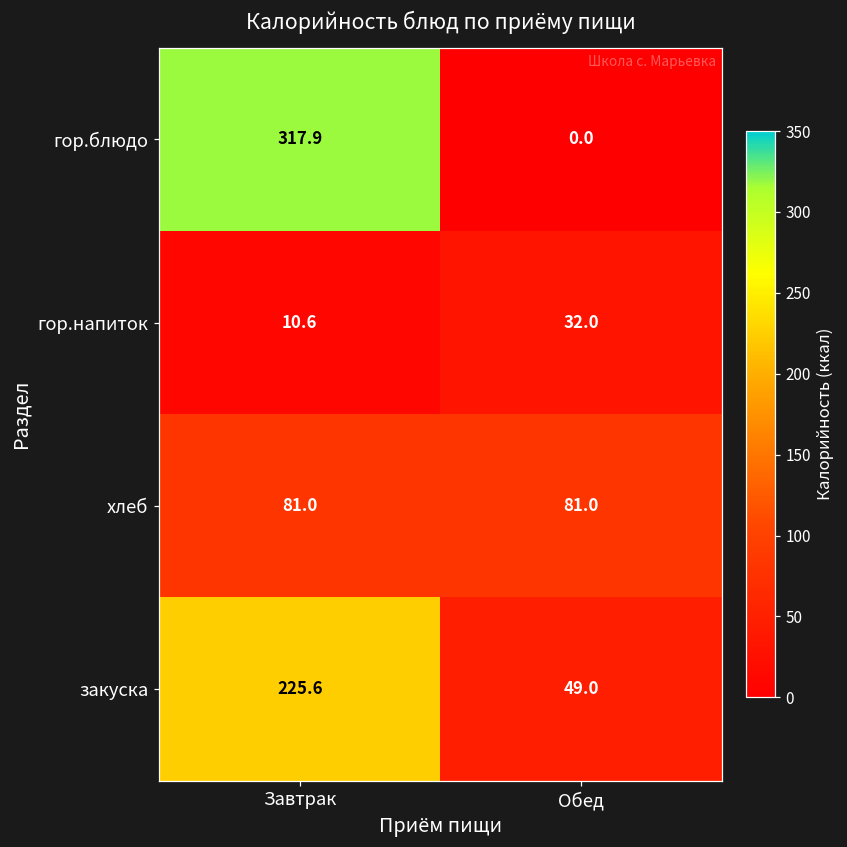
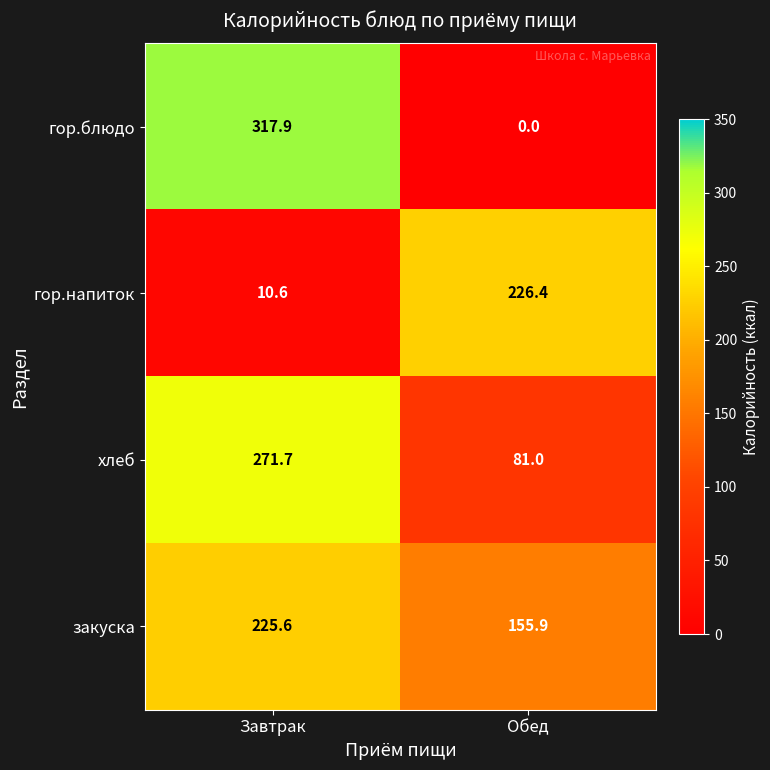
гор.напиток, Обед: 32.0 -> 226.4
хлеб, Завтрак: 81.0 -> 271.7
закуска, Обед: 49.0 -> 155.9
